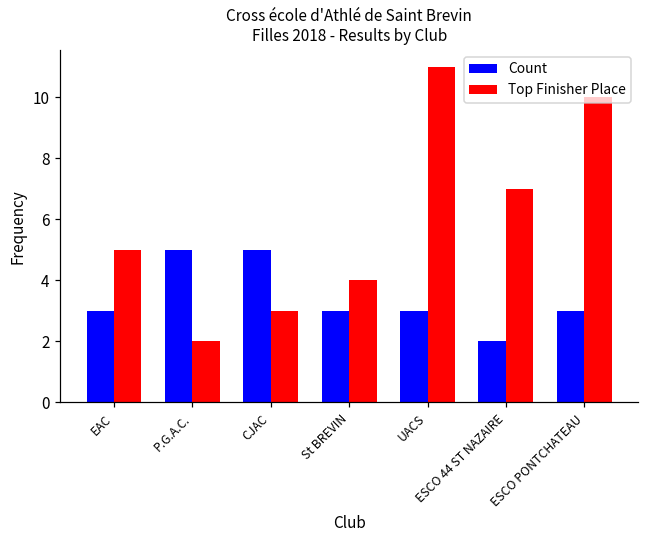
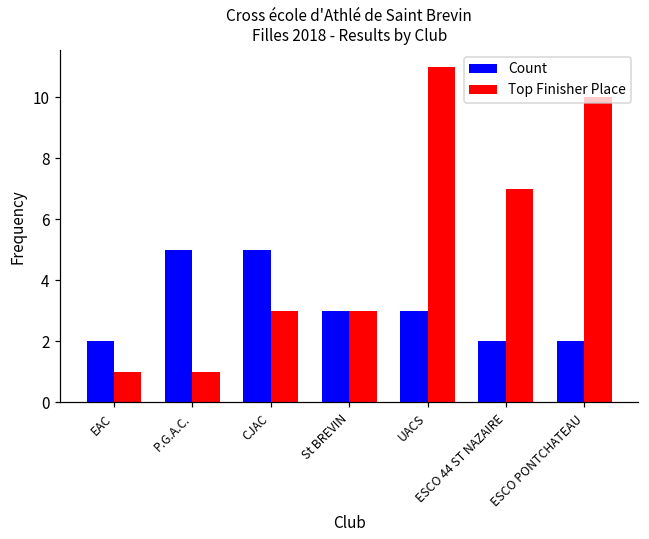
Count, EAC: 3 -> 2
Top Finisher Place, EAC: 5 -> 1
Top Finisher Place, P.G.A.C.: 2 -> 1
Top Finisher Place, St BREVIN: 4 -> 3
Count, ESCO PONTCHATEAU: 3 -> 2
